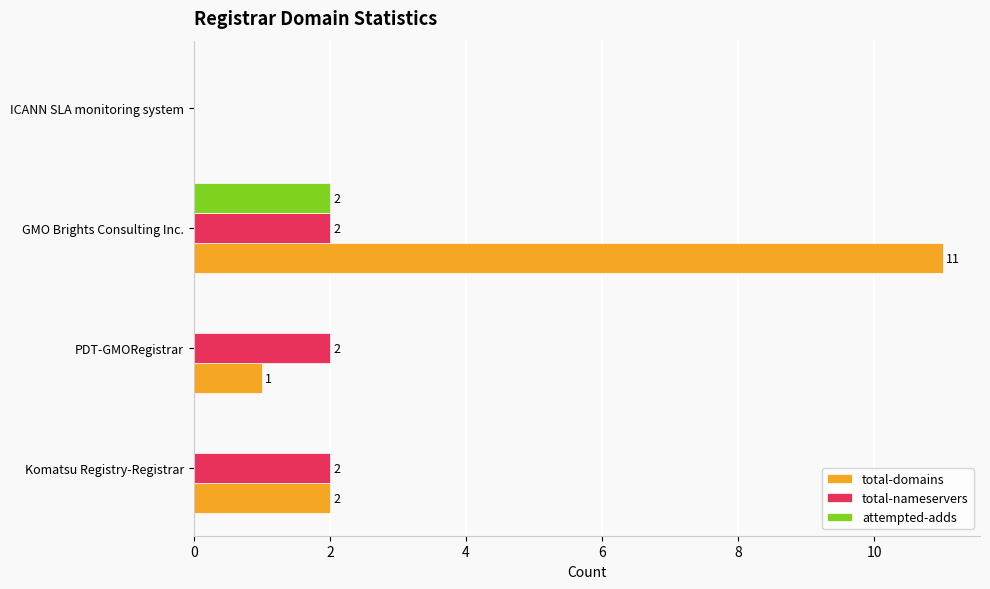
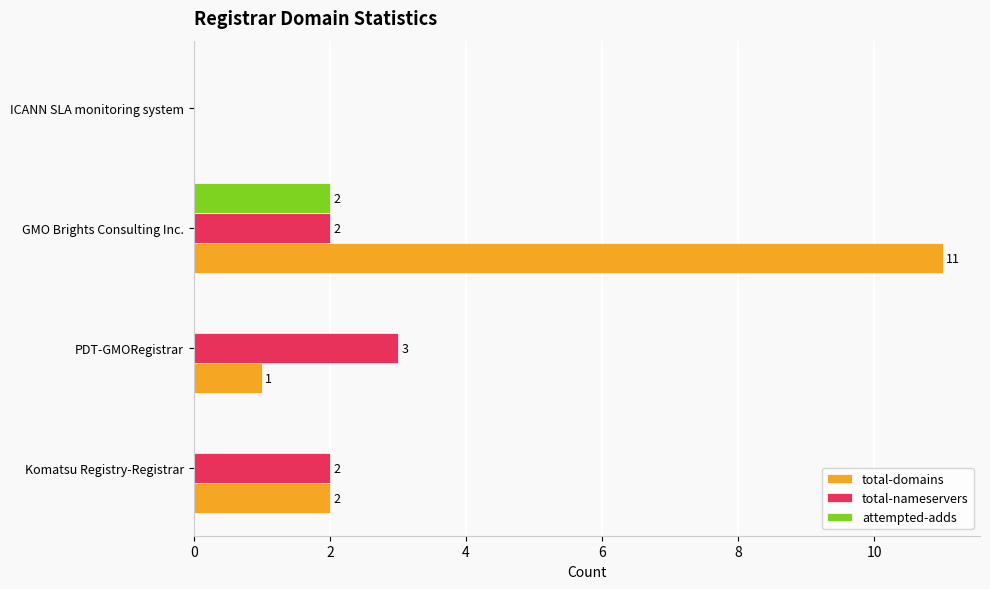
total-nameservers, PDT-GMORegistrar: 2 -> 3
